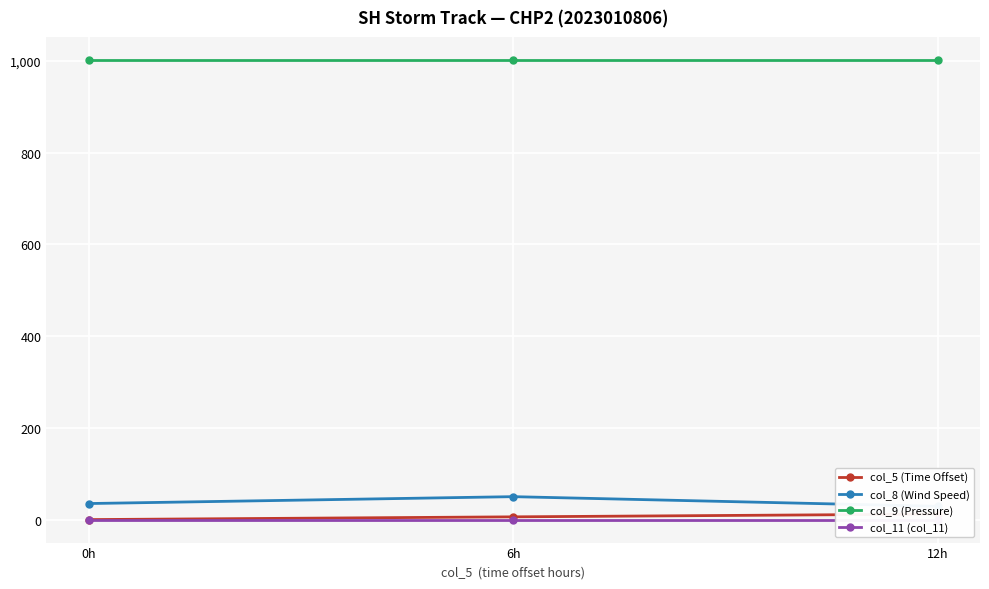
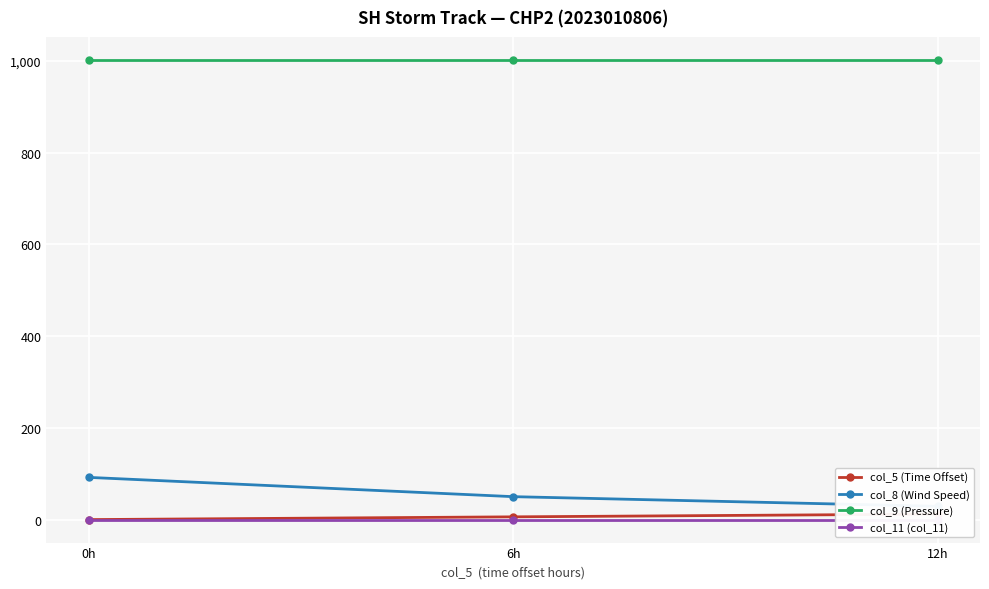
col_8 (Wind Speed), 0h: 40 -> 90
